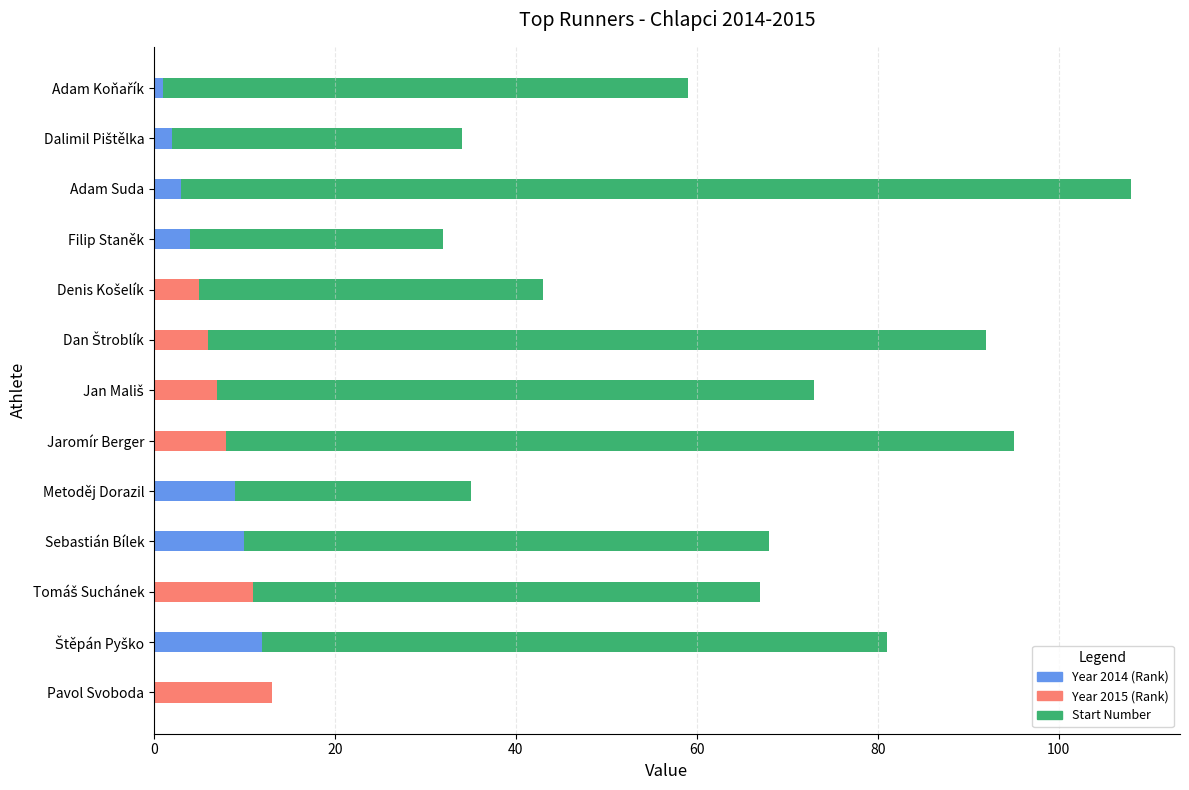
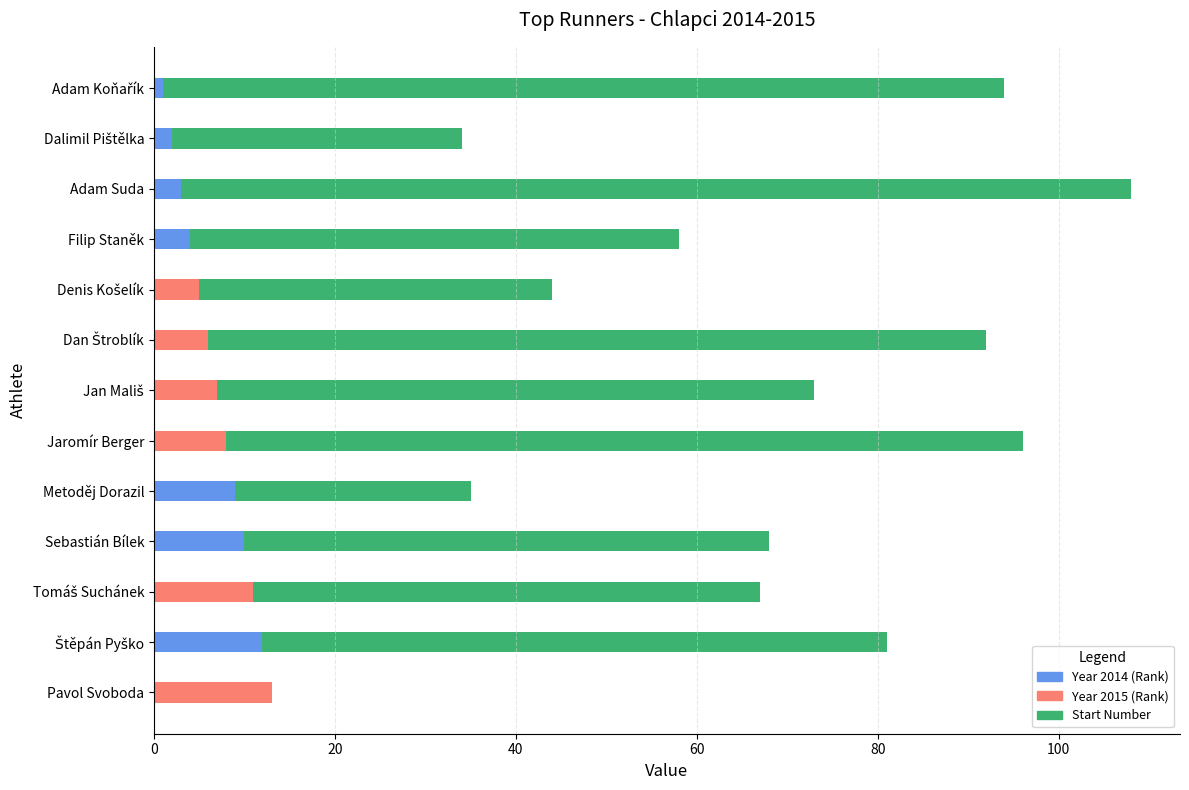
Start Number, Adam Koňařík: 59 -> 94
Start Number, Filip Staněk: 32 -> 58
Start Number, Denis Košelík: 43 -> 44
Start Number, Jaromír Berger: 95 -> 96
